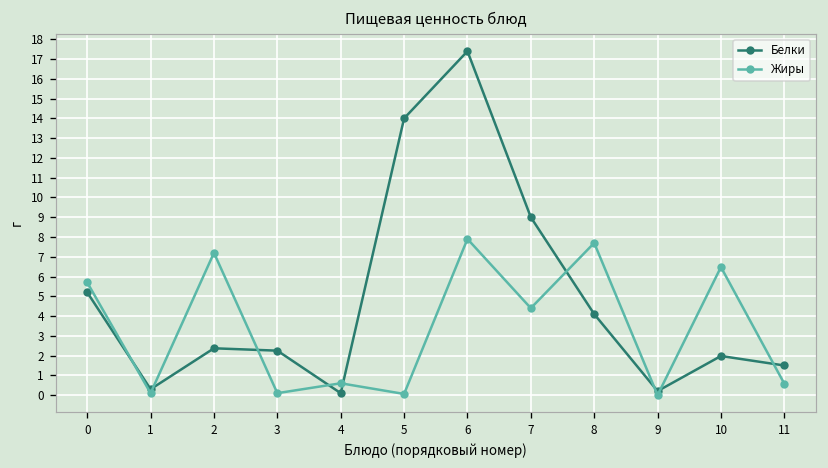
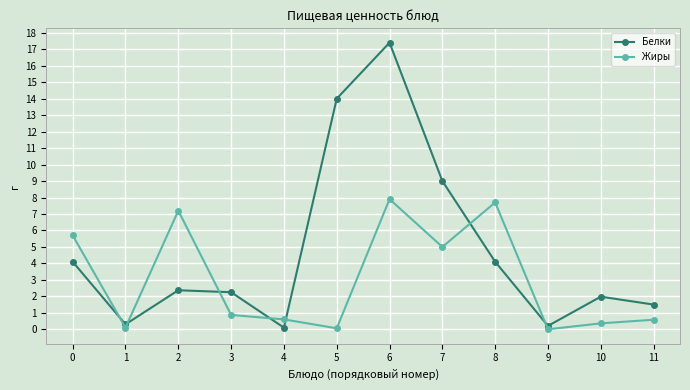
Белки, 0: 5.2 -> 4.1
Жиры, 3: 0.1 -> 0.9
Жиры, 7: 4.4 -> 5.0
Жиры, 10: 6.5 -> 0.4
